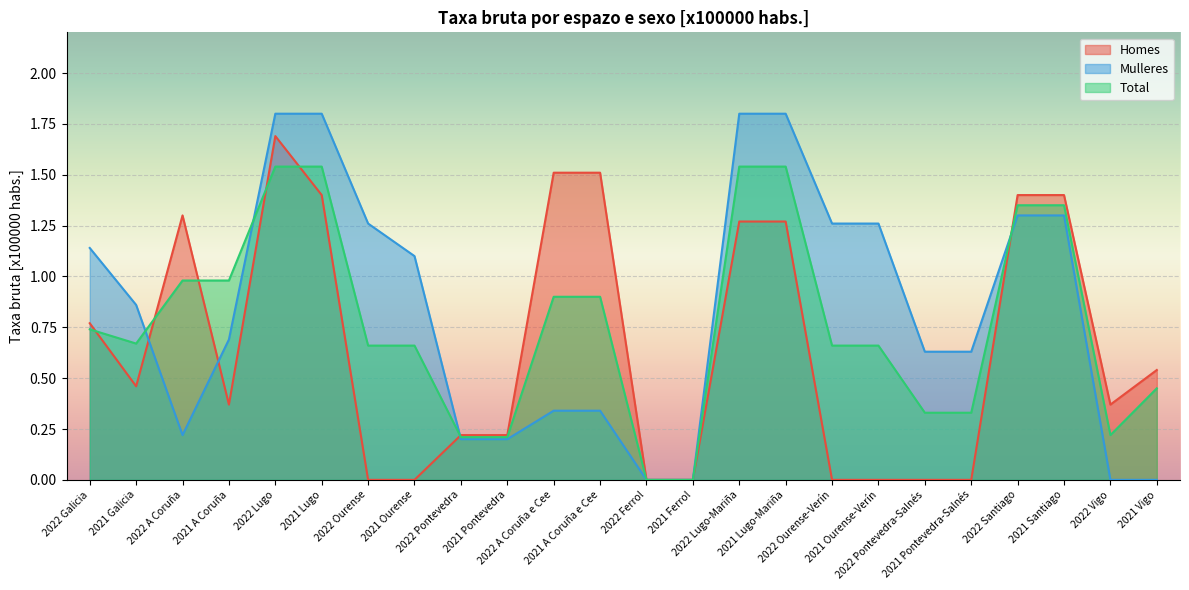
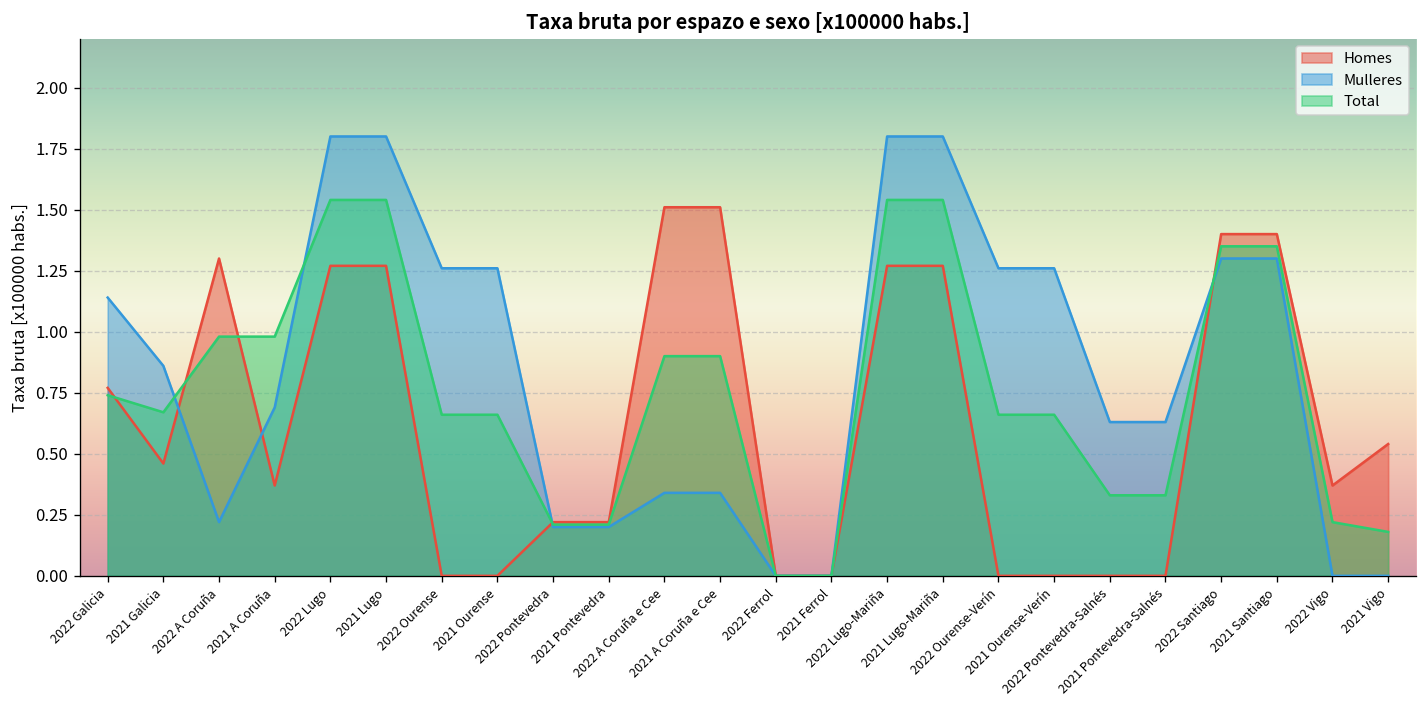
Homes, 2022 Lugo: 1.69 -> 1.27
Homes, 2021 Lugo: 1.40 -> 1.27
Mulleres, 2021 Ourense: 1.10 -> 1.26
Total, 2021 Vigo: 0.45 -> 0.18
